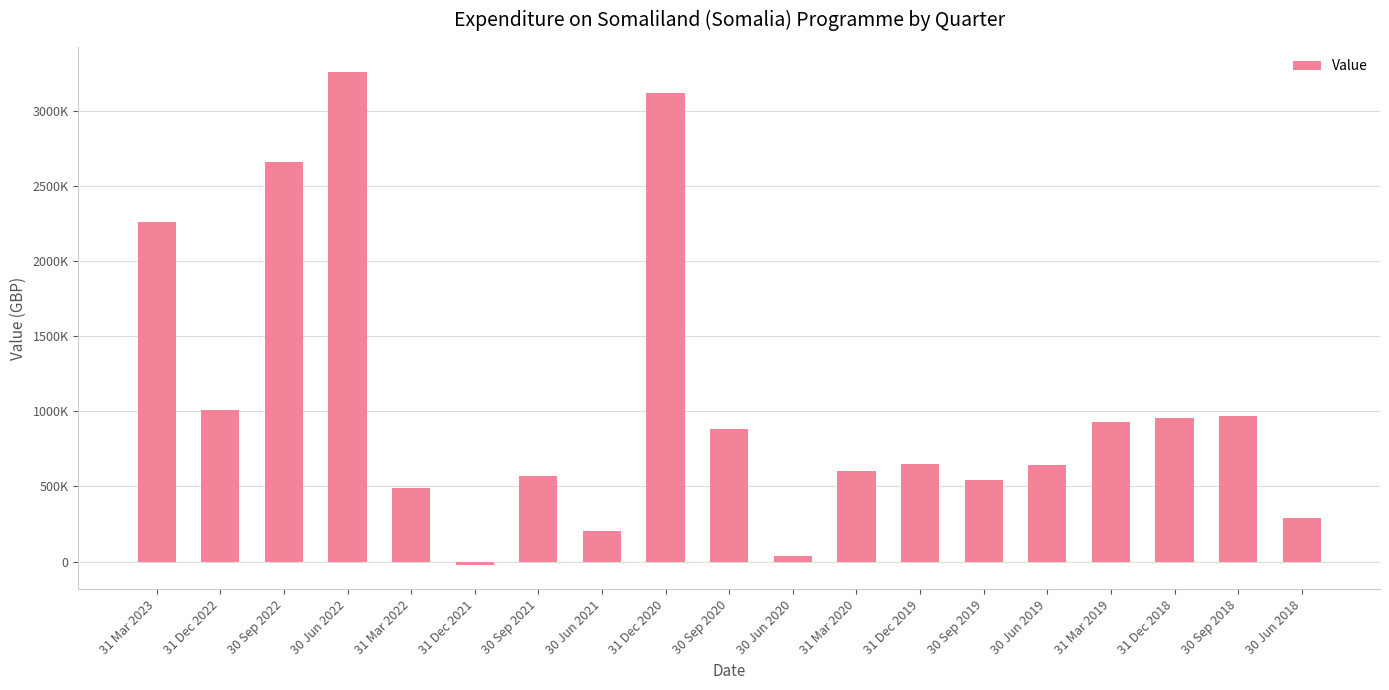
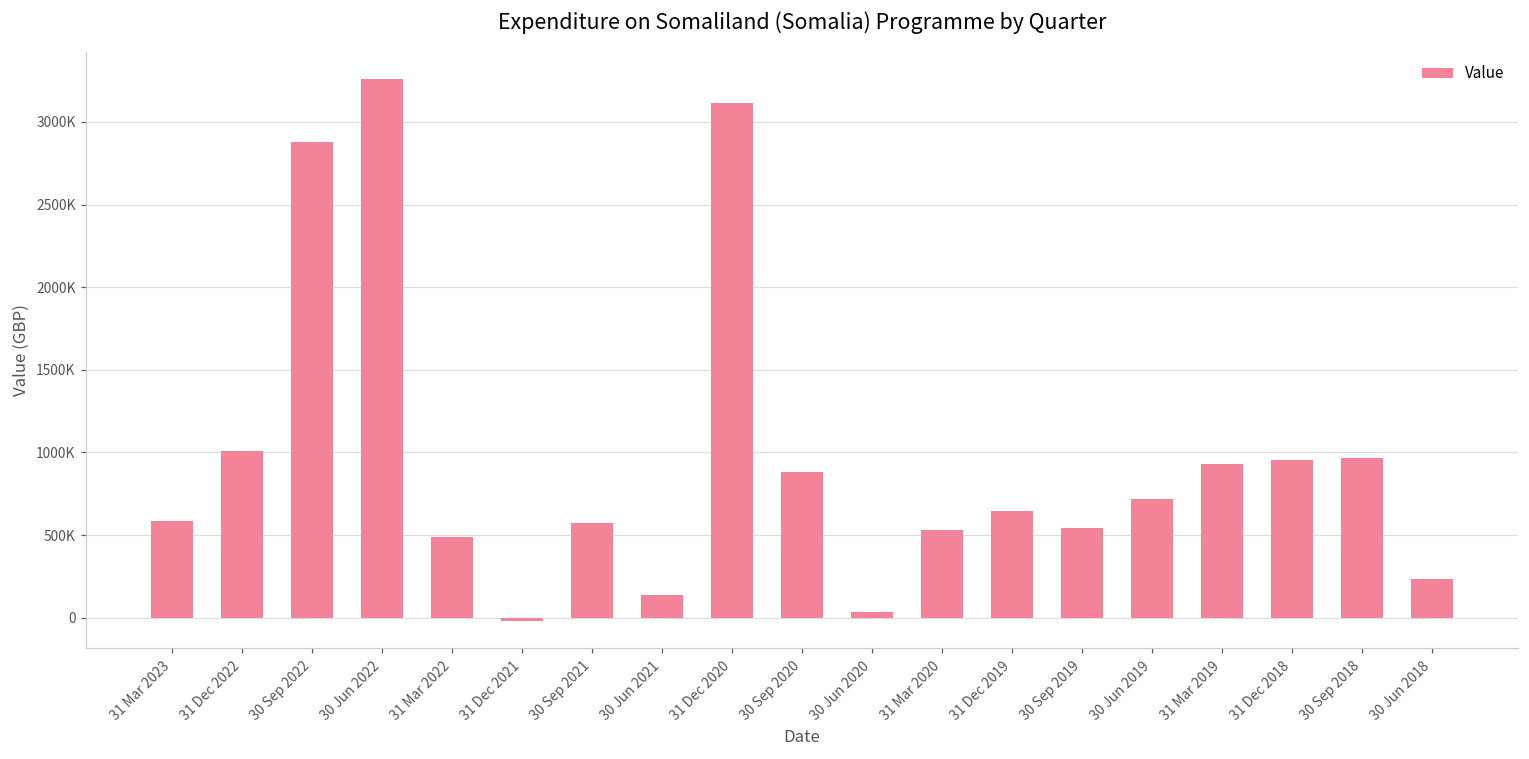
31 Mar 2023: 2260000 -> 580000
30 Sep 2022: 2660000 -> 2880000
30 Jun 2021: 200000 -> 140000
31 Mar 2020: 600000 -> 530000
30 Jun 2019: 640000 -> 720000
30 Jun 2018: 290000 -> 240000
